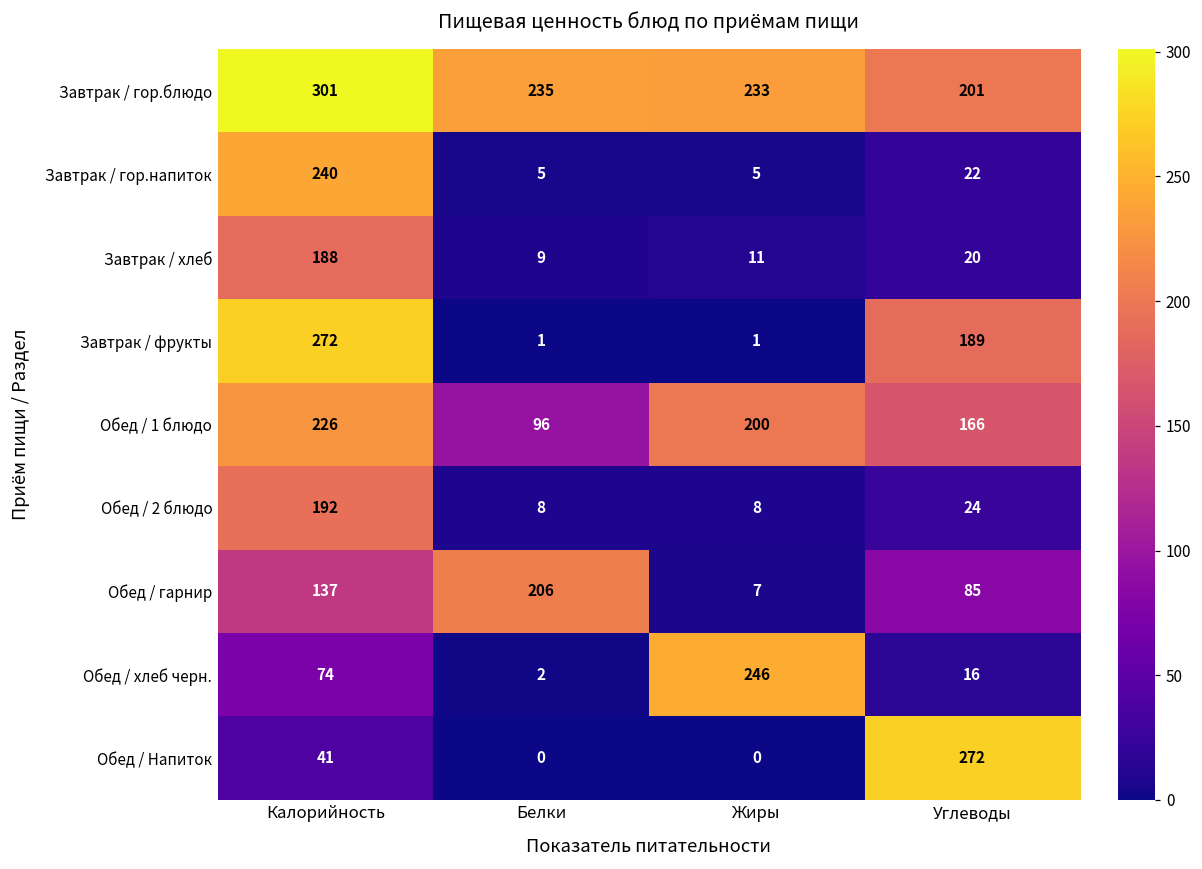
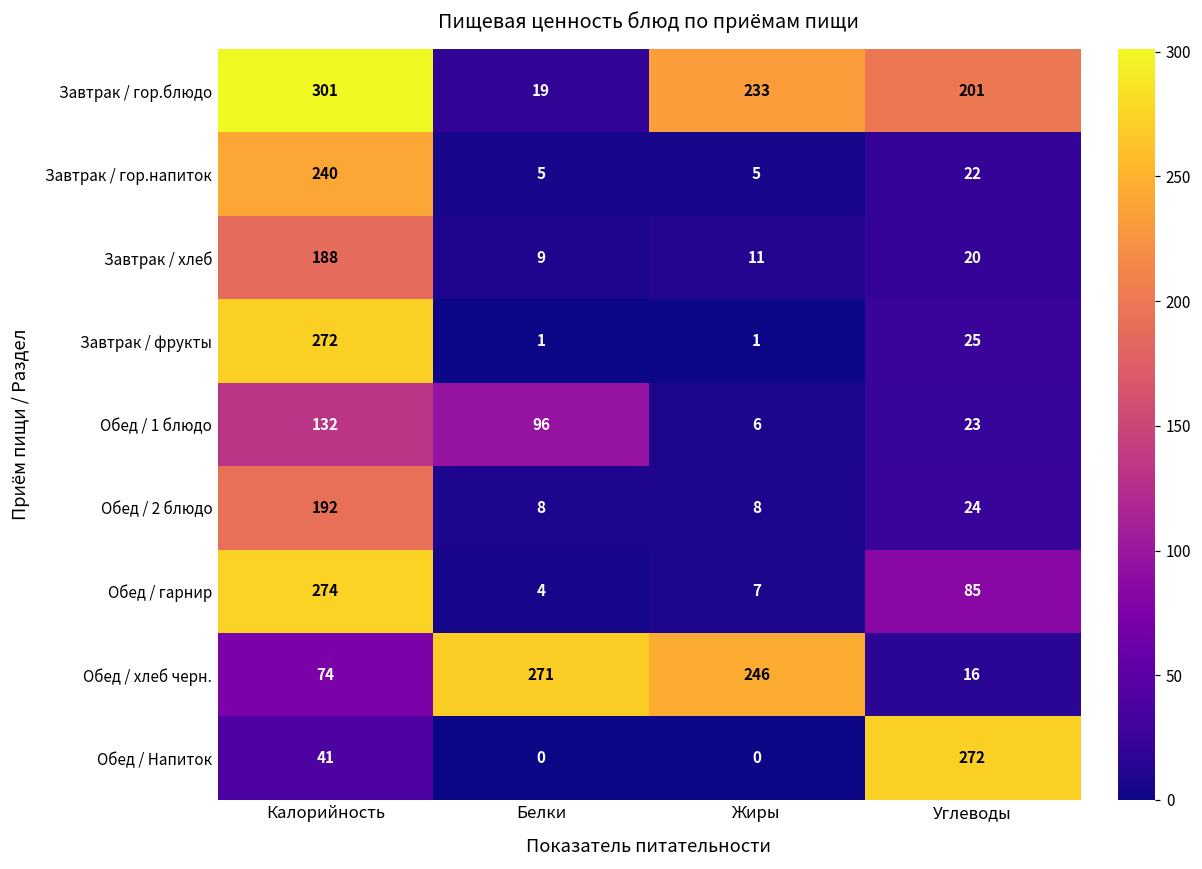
Завтрак / гор.блюдо, Белки: 235 -> 19
Завтрак / фрукты, Углеводы: 189 -> 25
Обед / 1 блюдо, Калорийность: 226 -> 132
Обед / 1 блюдо, Жиры: 200 -> 6
Обед / 1 блюдо, Углеводы: 166 -> 23
Обед / гарнир, Калорийность: 137 -> 274
Обед / гарнир, Белки: 206 -> 4
Обед / хлеб черн., Белки: 2 -> 271
